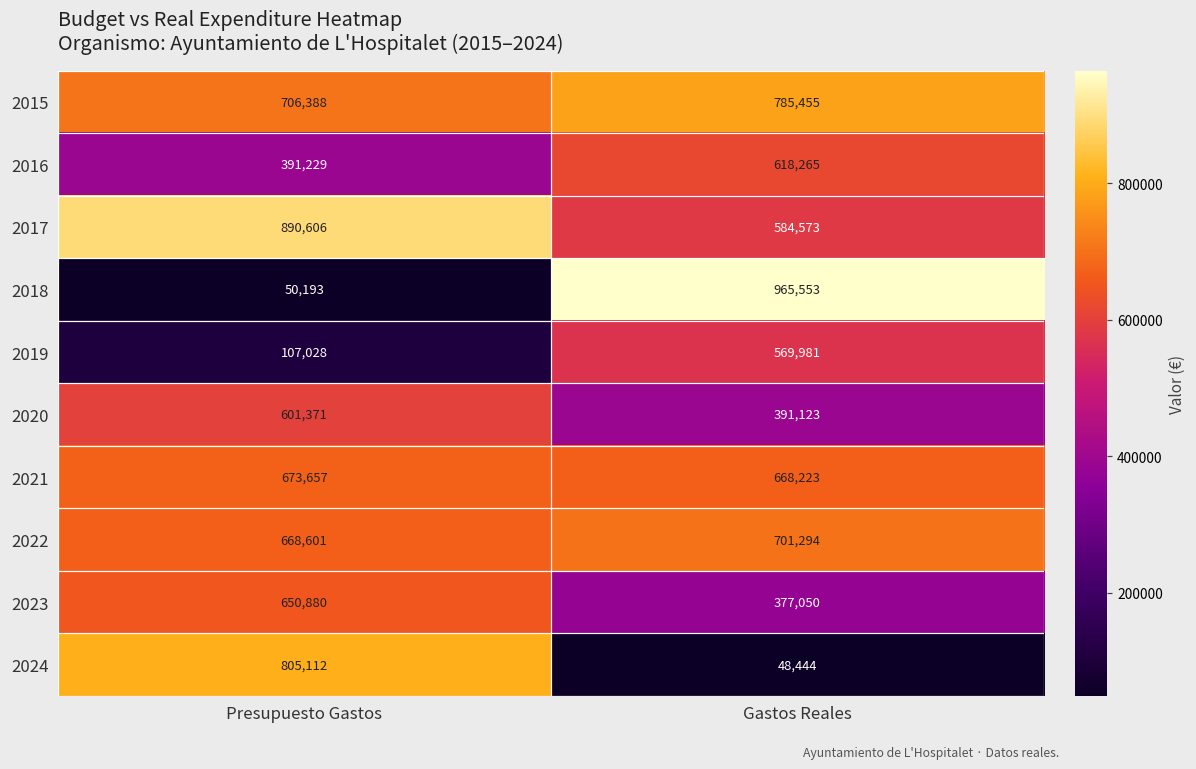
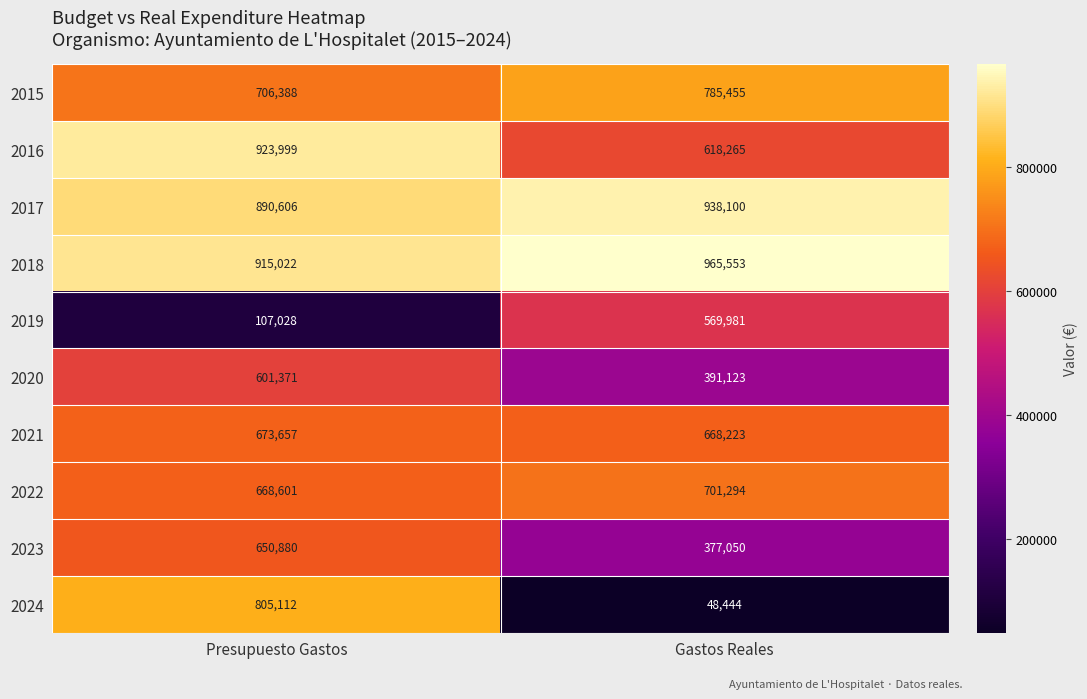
2016, Presupuesto Gastos: 391,229 -> 923,999
2017, Gastos Reales: 584,573 -> 938,100
2018, Presupuesto Gastos: 50,193 -> 915,022
